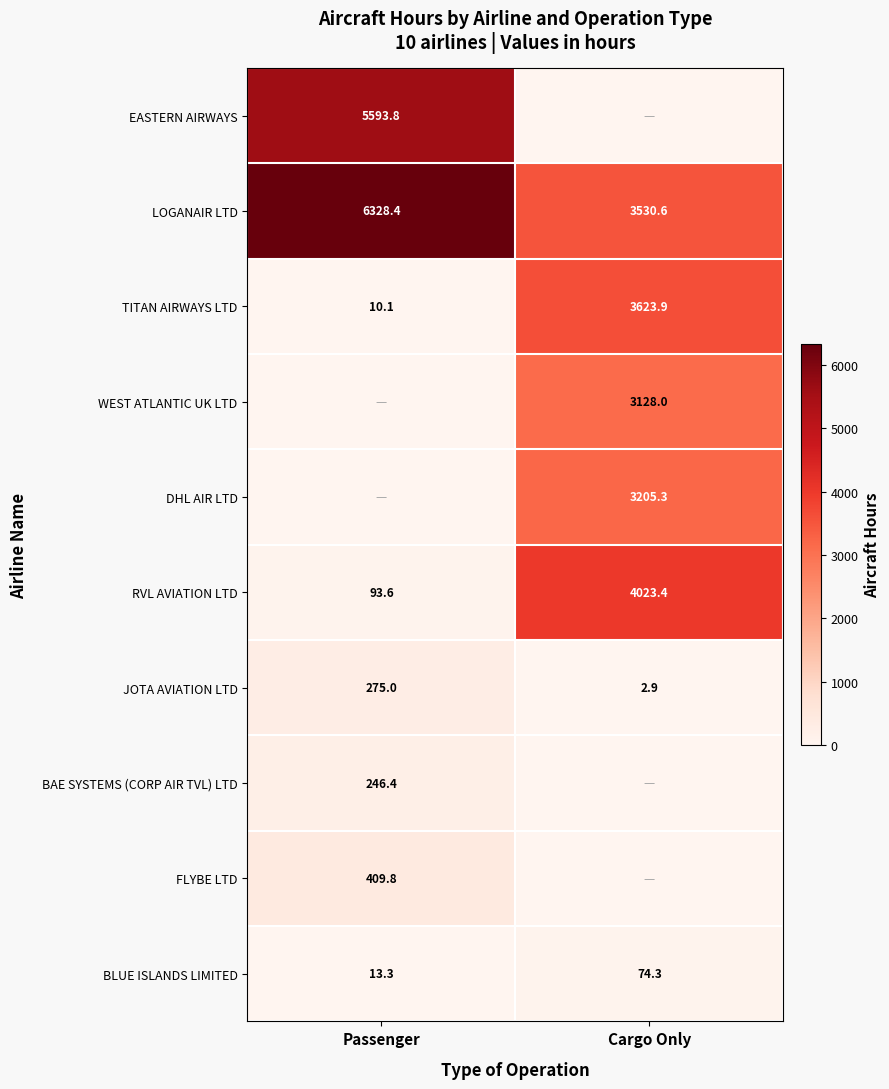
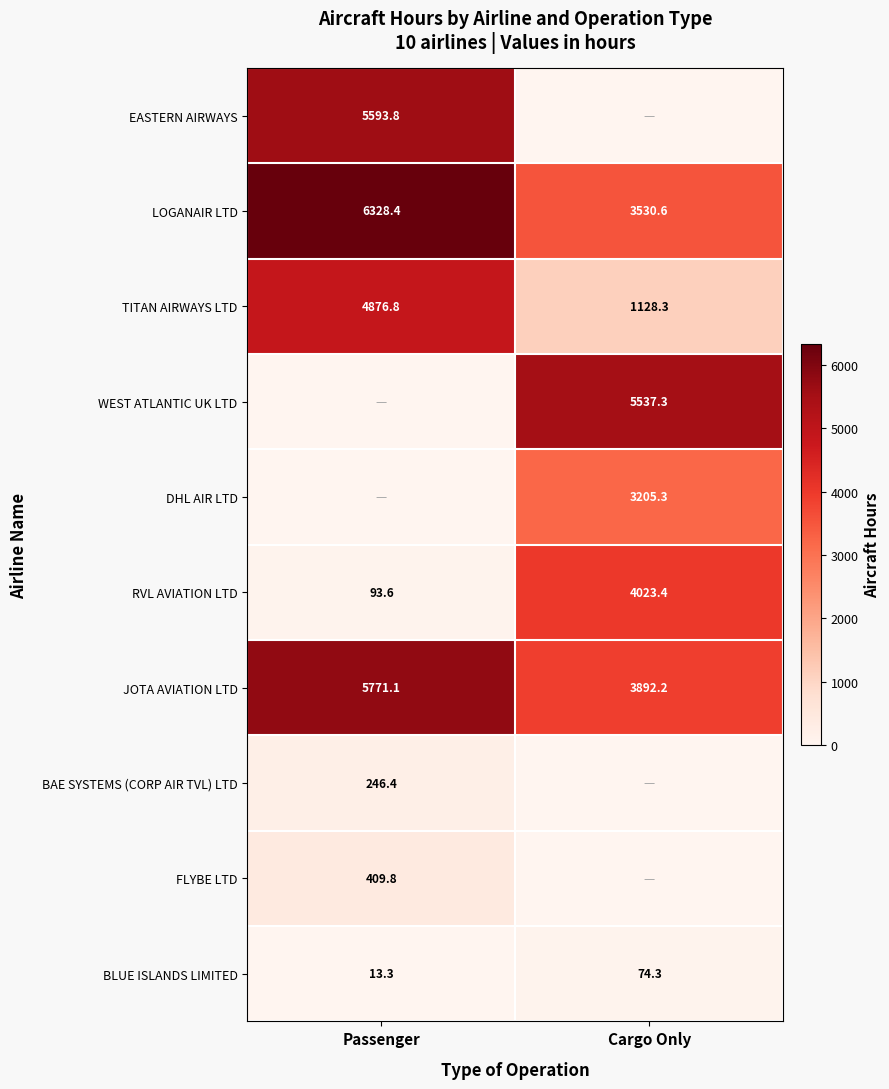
TITAN AIRWAYS LTD, Passenger: 10.1 -> 4876.8
TITAN AIRWAYS LTD, Cargo Only: 3623.9 -> 1128.3
WEST ATLANTIC UK LTD, Cargo Only: 3128.0 -> 5537.3
JOTA AVIATION LTD, Passenger: 275.0 -> 5771.1
JOTA AVIATION LTD, Cargo Only: 2.9 -> 3892.2
